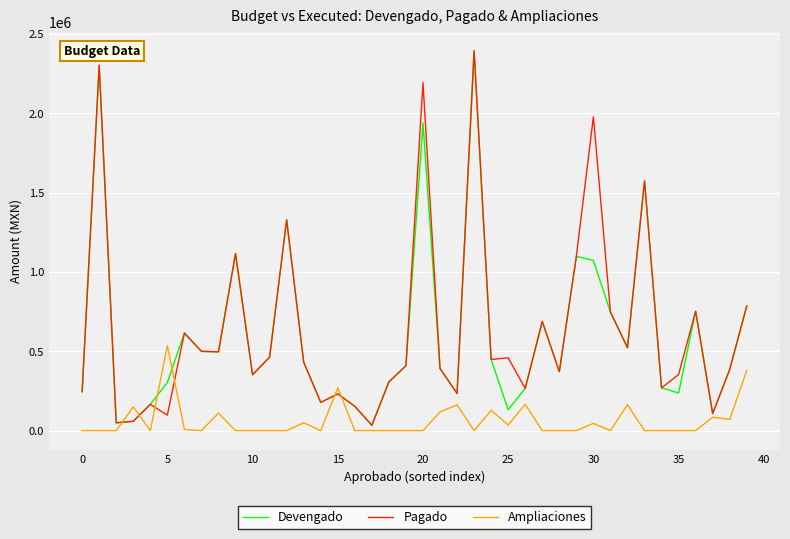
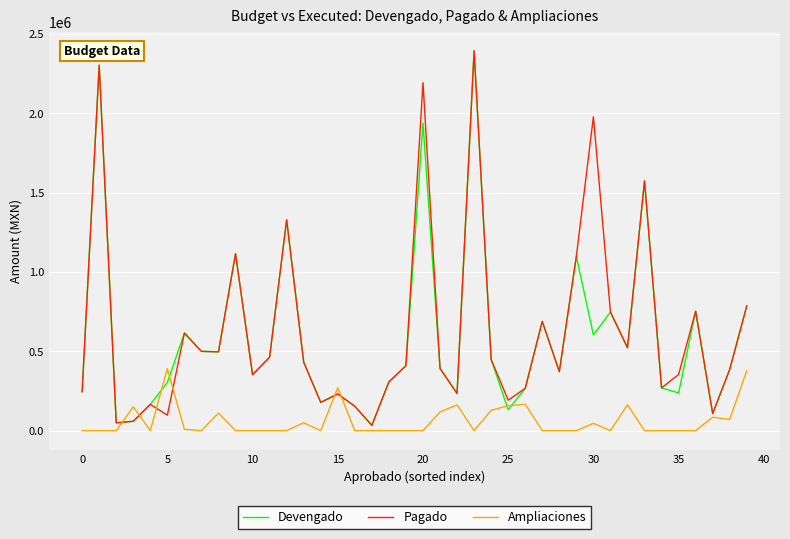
Ampliaciones, 5: 540000 -> 390000
Pagado, 25: 460000 -> 190000
Ampliaciones, 25: 40000 -> 160000
Devengado, 30: 1070000 -> 600000
